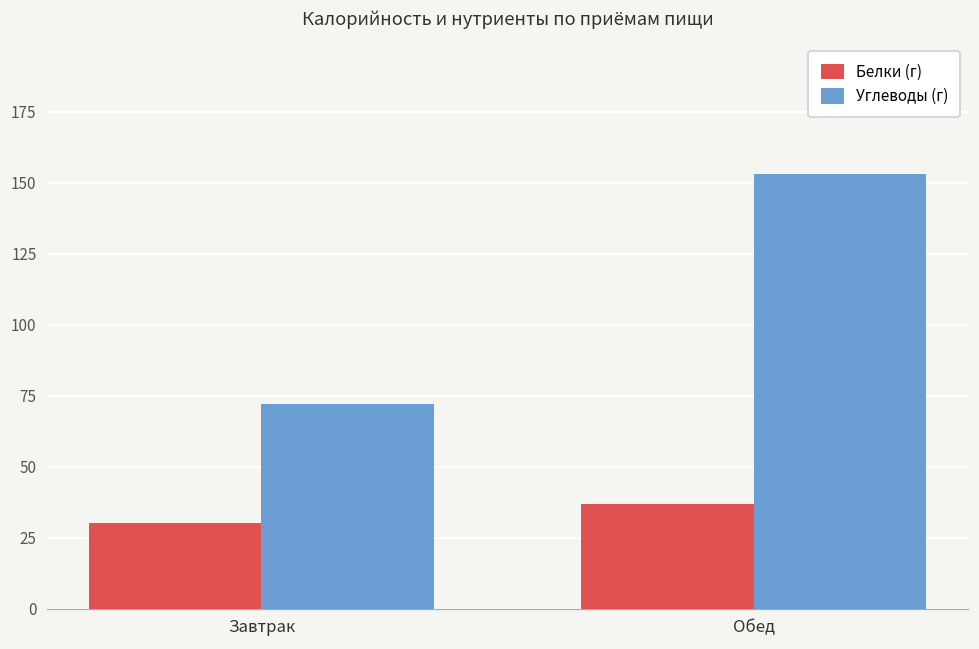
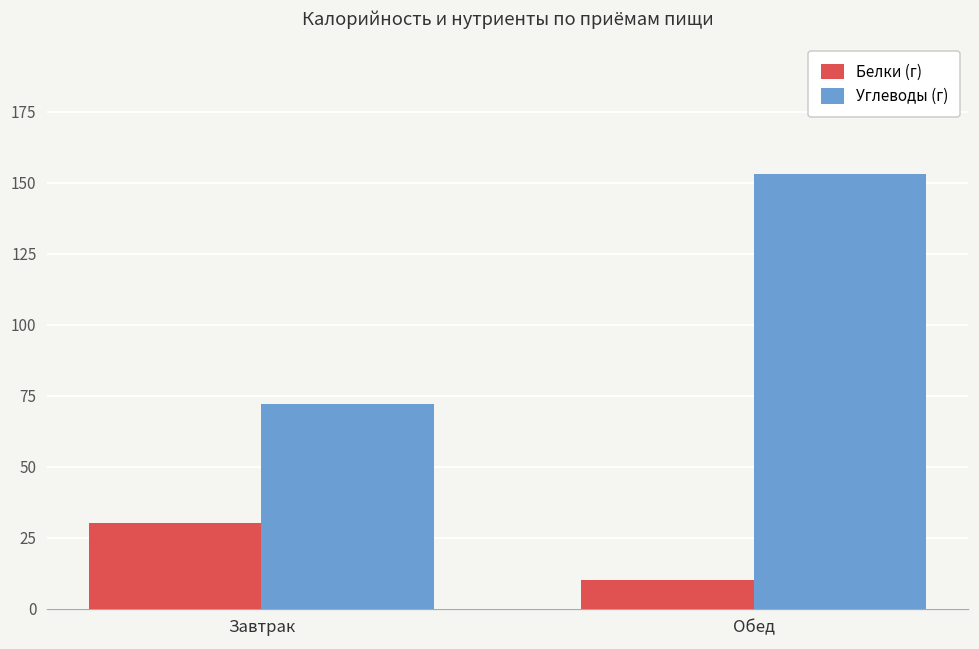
Белки (г), Обед: 37 -> 10
